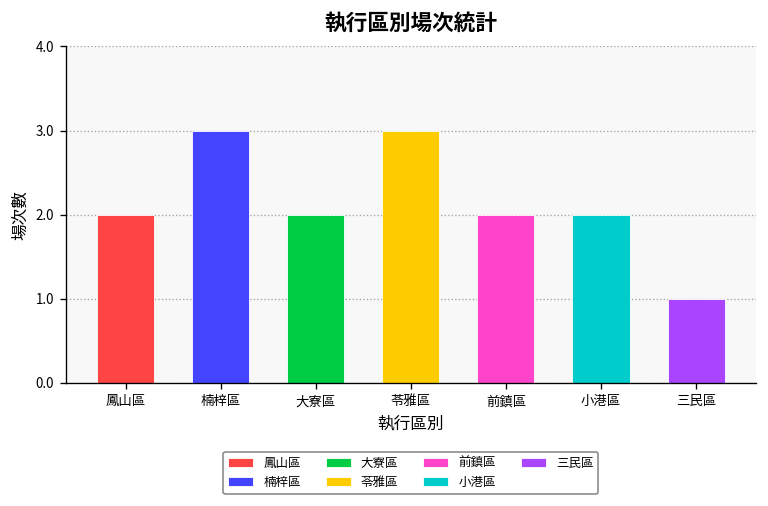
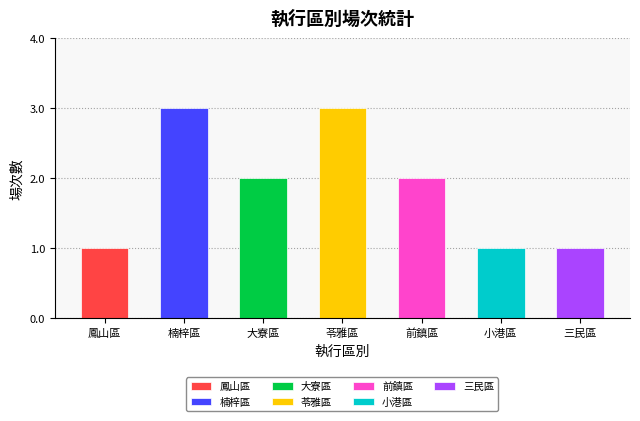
鳳山區: 2 -> 1
小港區: 2 -> 1
